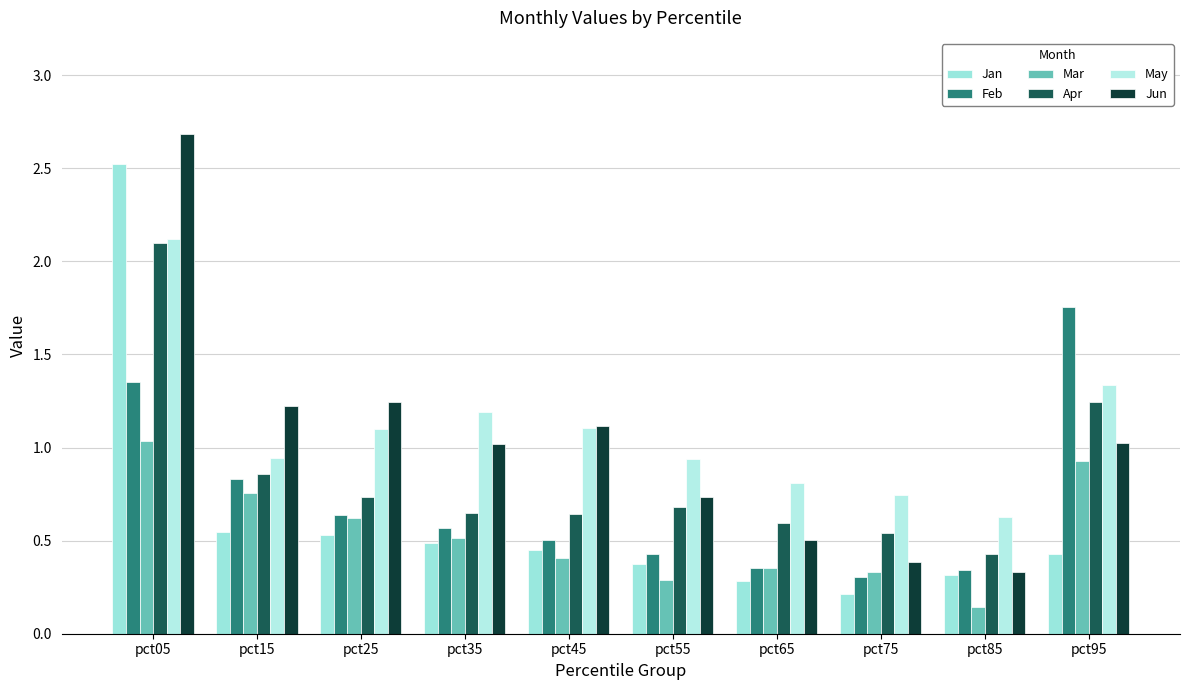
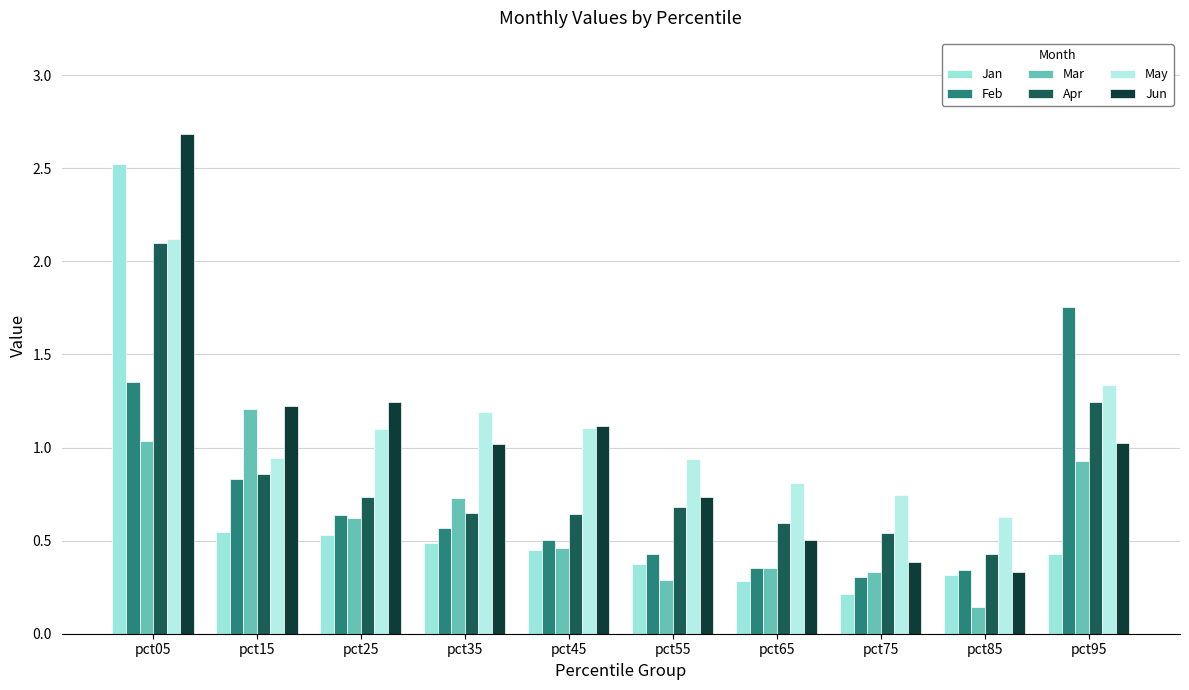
Mar, pct15: 0.76 -> 1.21
Mar, pct35: 0.52 -> 0.73
Mar, pct45: 0.41 -> 0.46
